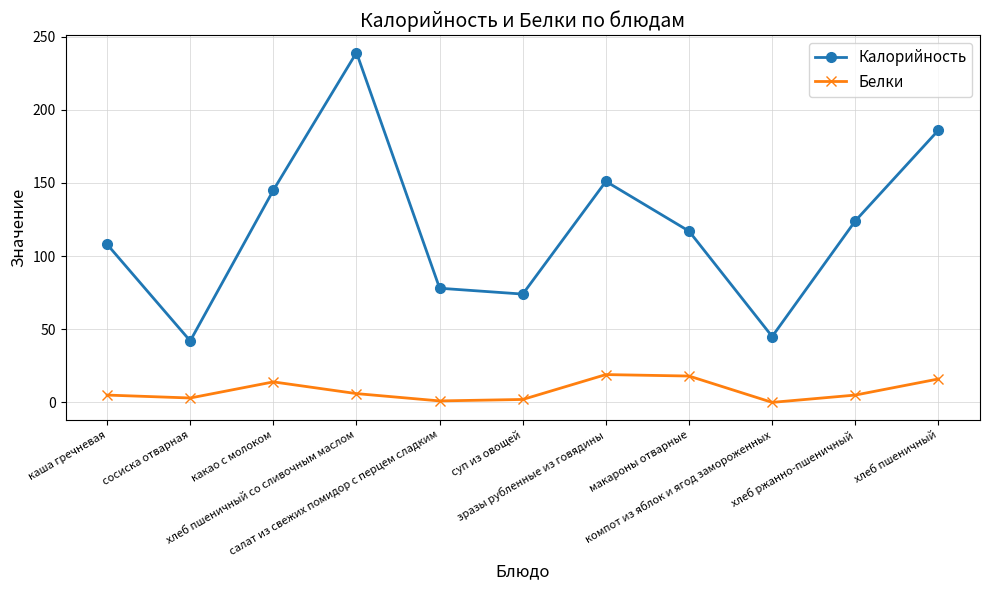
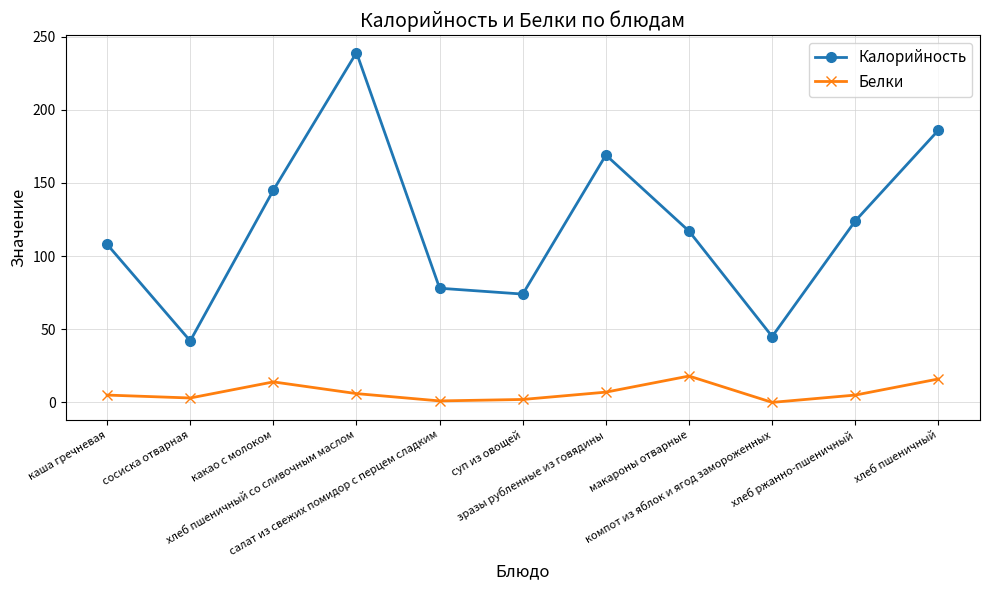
Калорийность, зразы рубленные из говядины: 151 -> 169
Белки, зразы рубленные из говядины: 19 -> 7
